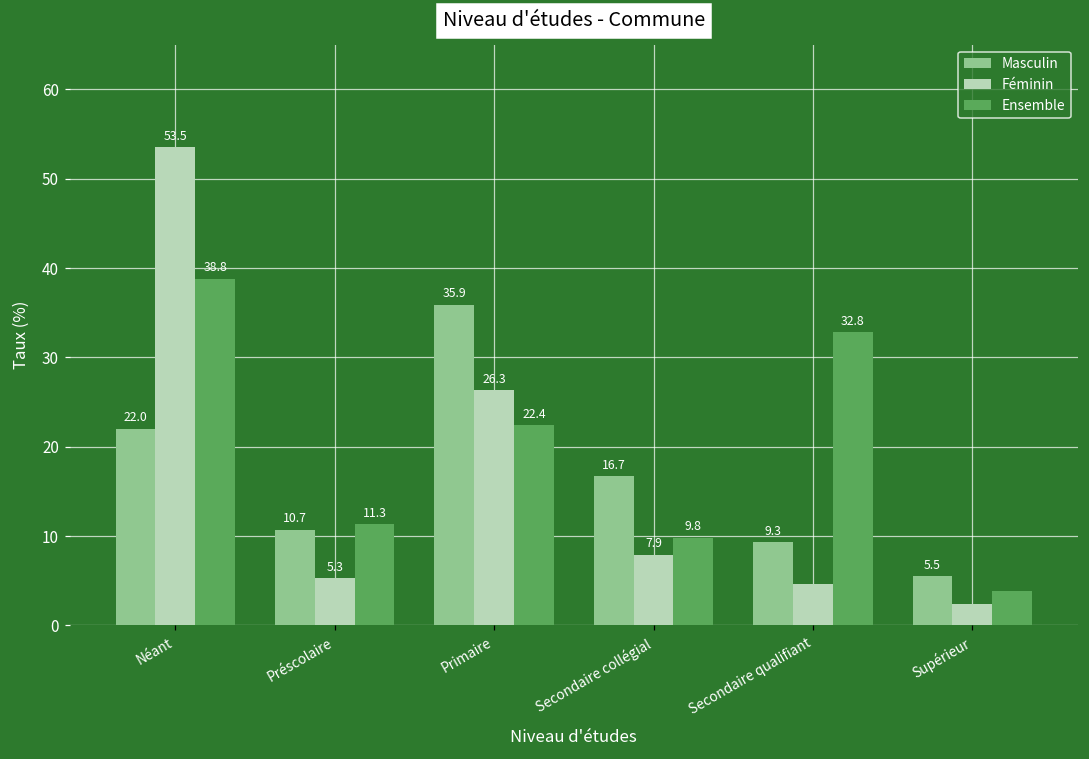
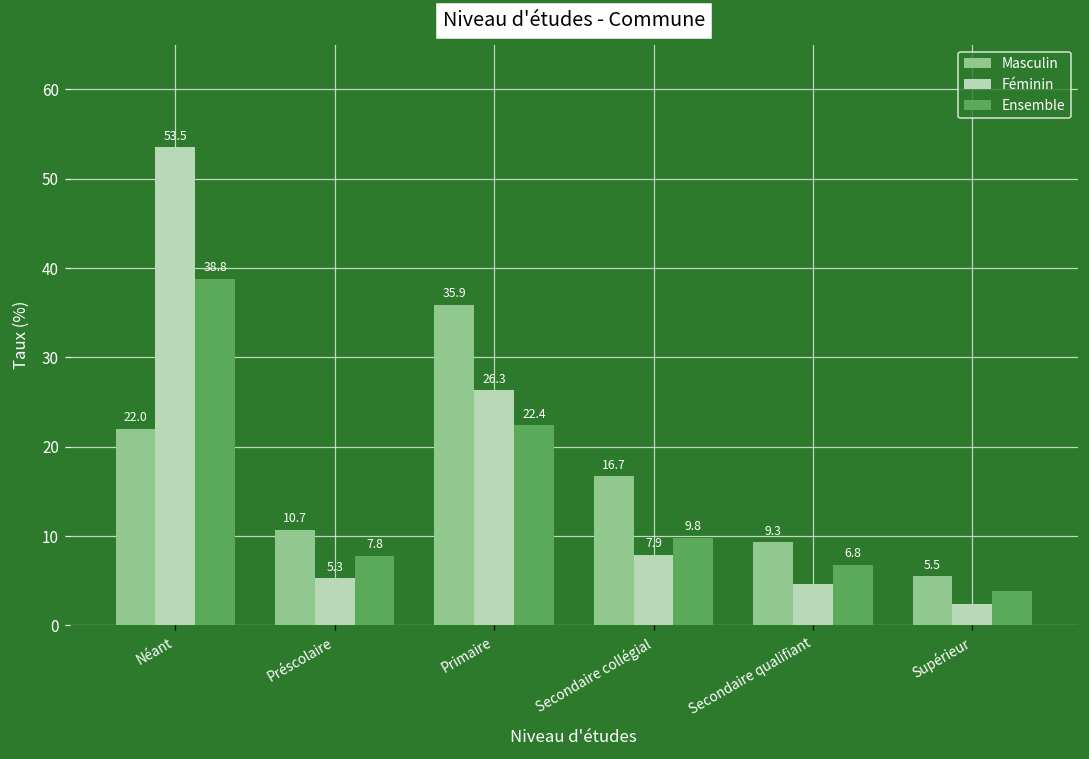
Ensemble, Préscolaire: 11.3 -> 7.8
Ensemble, Secondaire qualifiant: 32.8 -> 6.8
